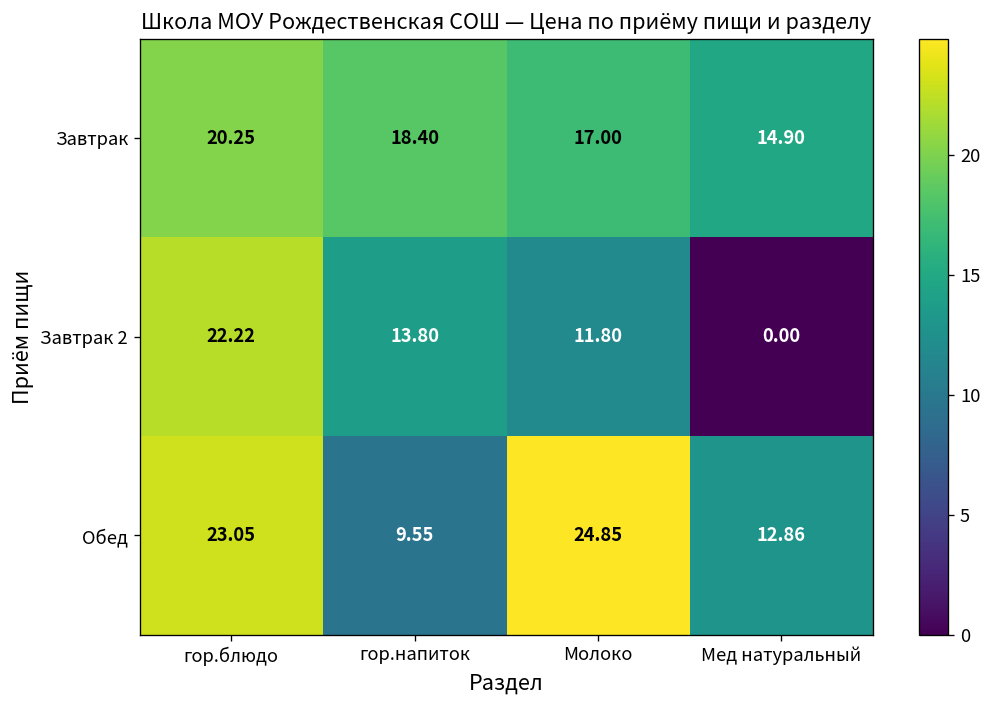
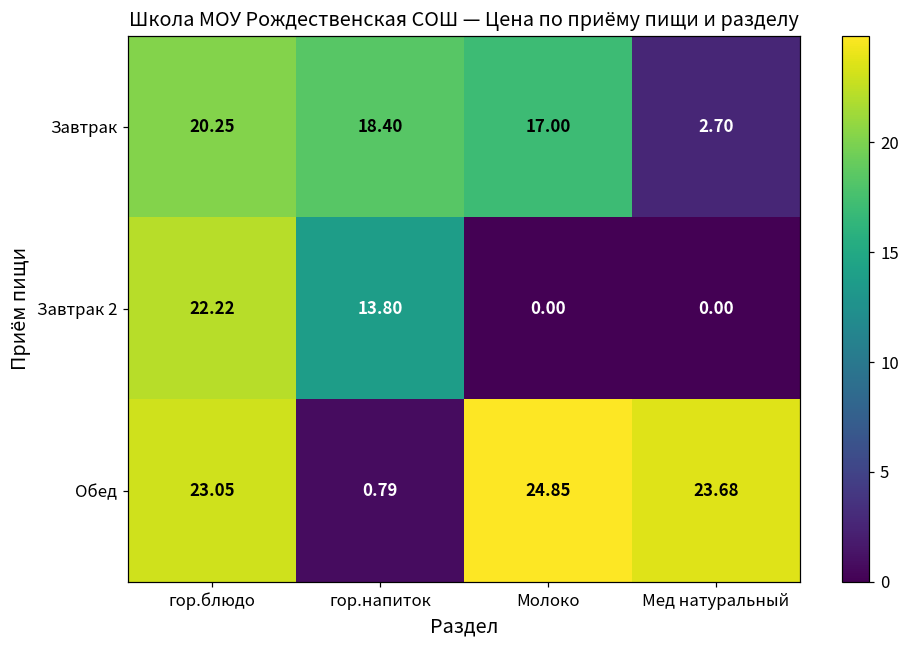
Завтрак, Мед натуральный: 14.90 -> 2.70
Завтрак 2, Молоко: 11.80 -> 0.00
Обед, гор.напиток: 9.55 -> 0.79
Обед, Мед натуральный: 12.86 -> 23.68
